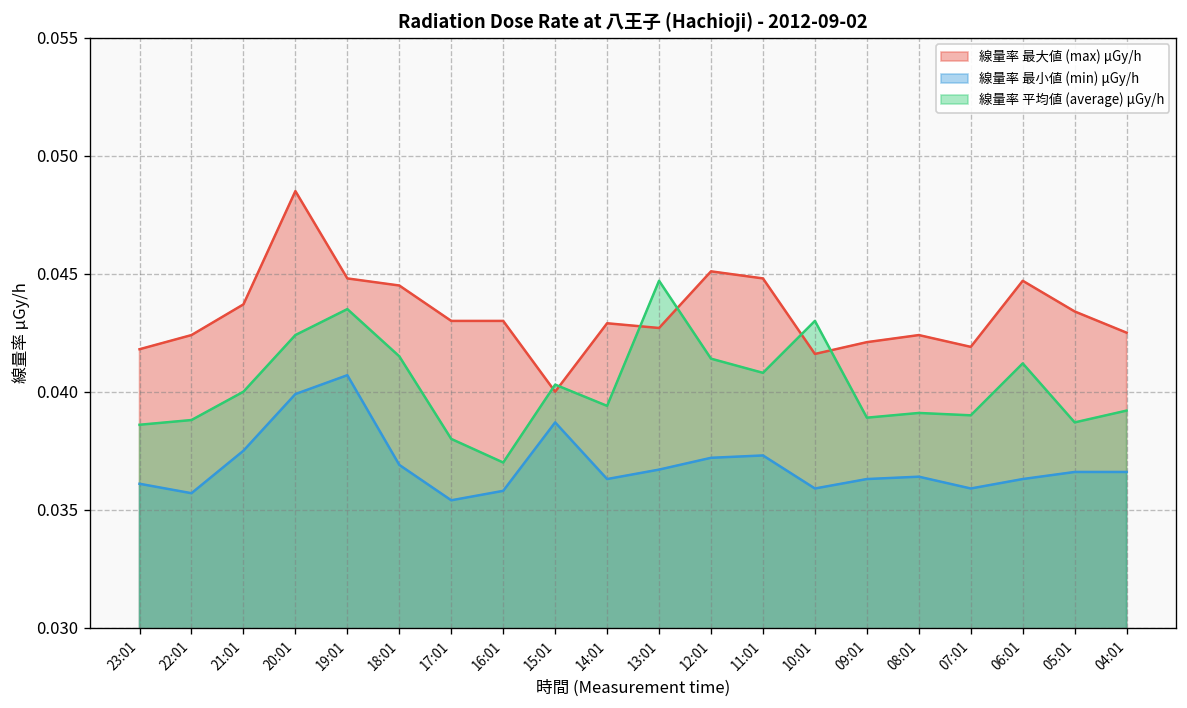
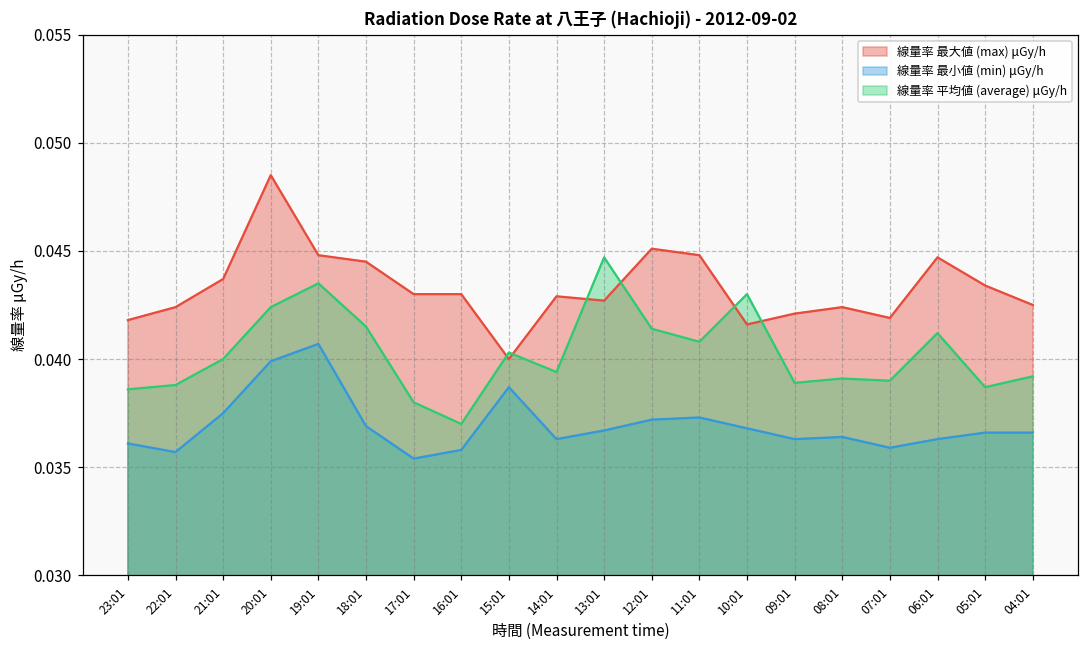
線量率 最小値 (min) μGy/h, 10:01: 0.0359 -> 0.0368
